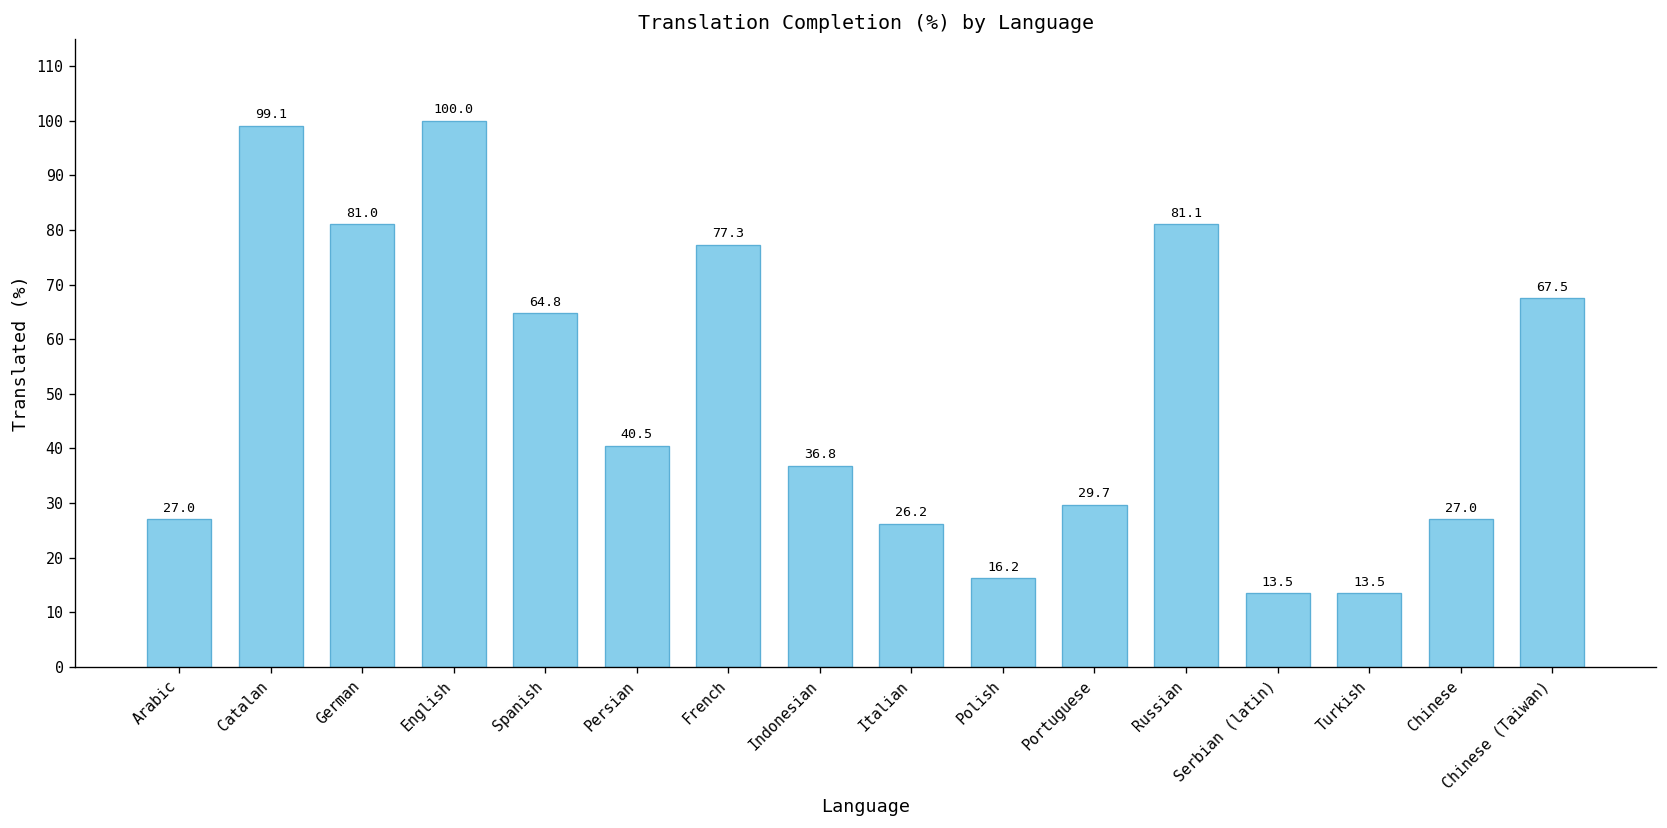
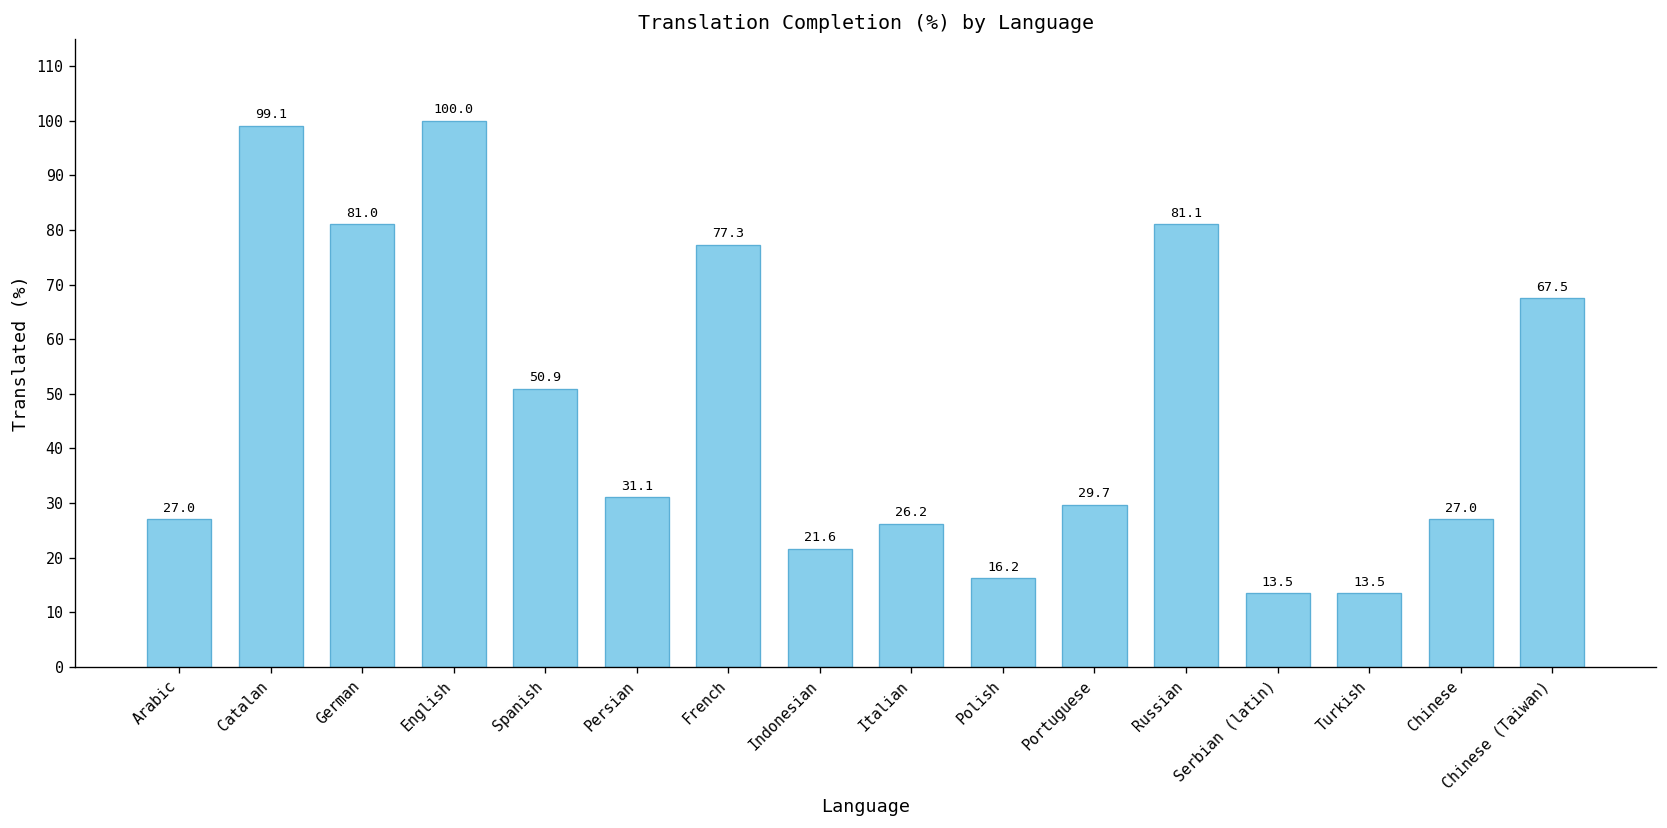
Spanish: 64.8 -> 50.9
Persian: 40.5 -> 31.1
Indonesian: 36.8 -> 21.6
